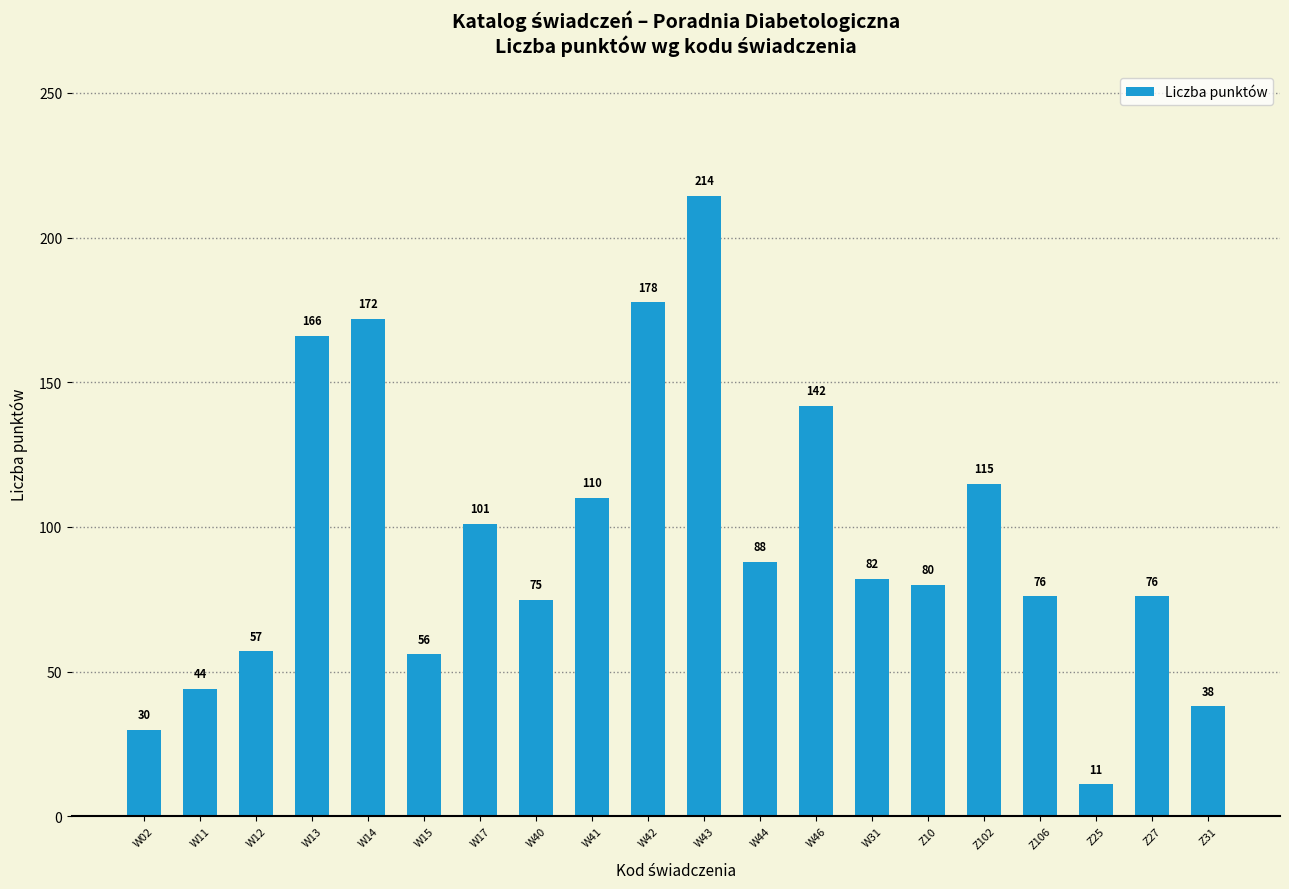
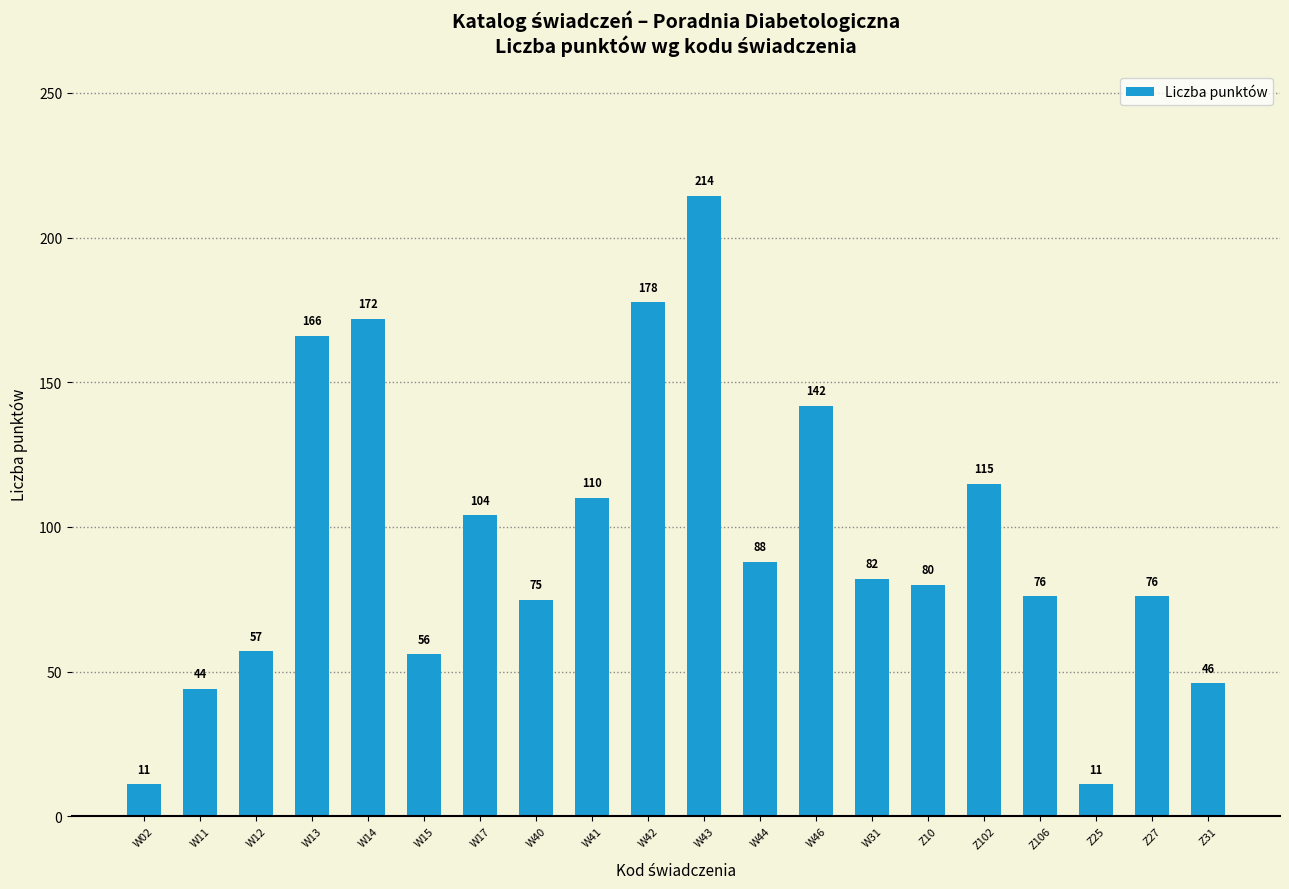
W02: 30 -> 11
W17: 101 -> 104
Z31: 38 -> 46
